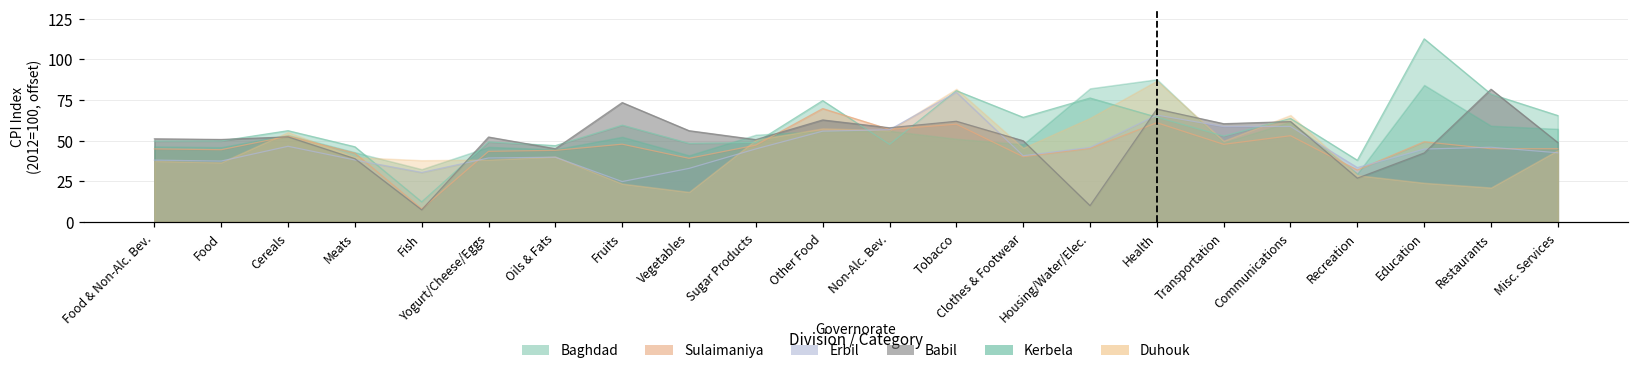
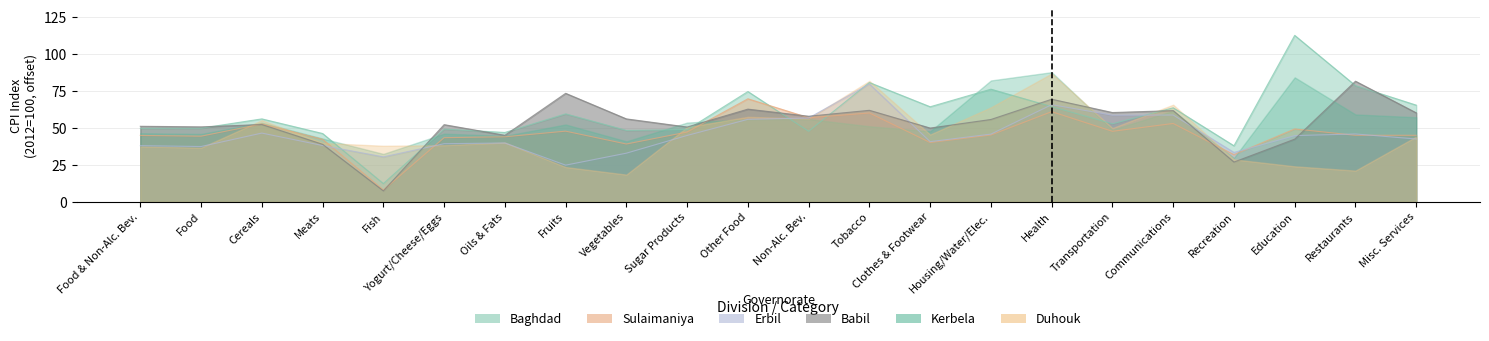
Babil, Housing/Water/Elec.: 10 -> 56
Babil, Misc. Services: 49 -> 60
